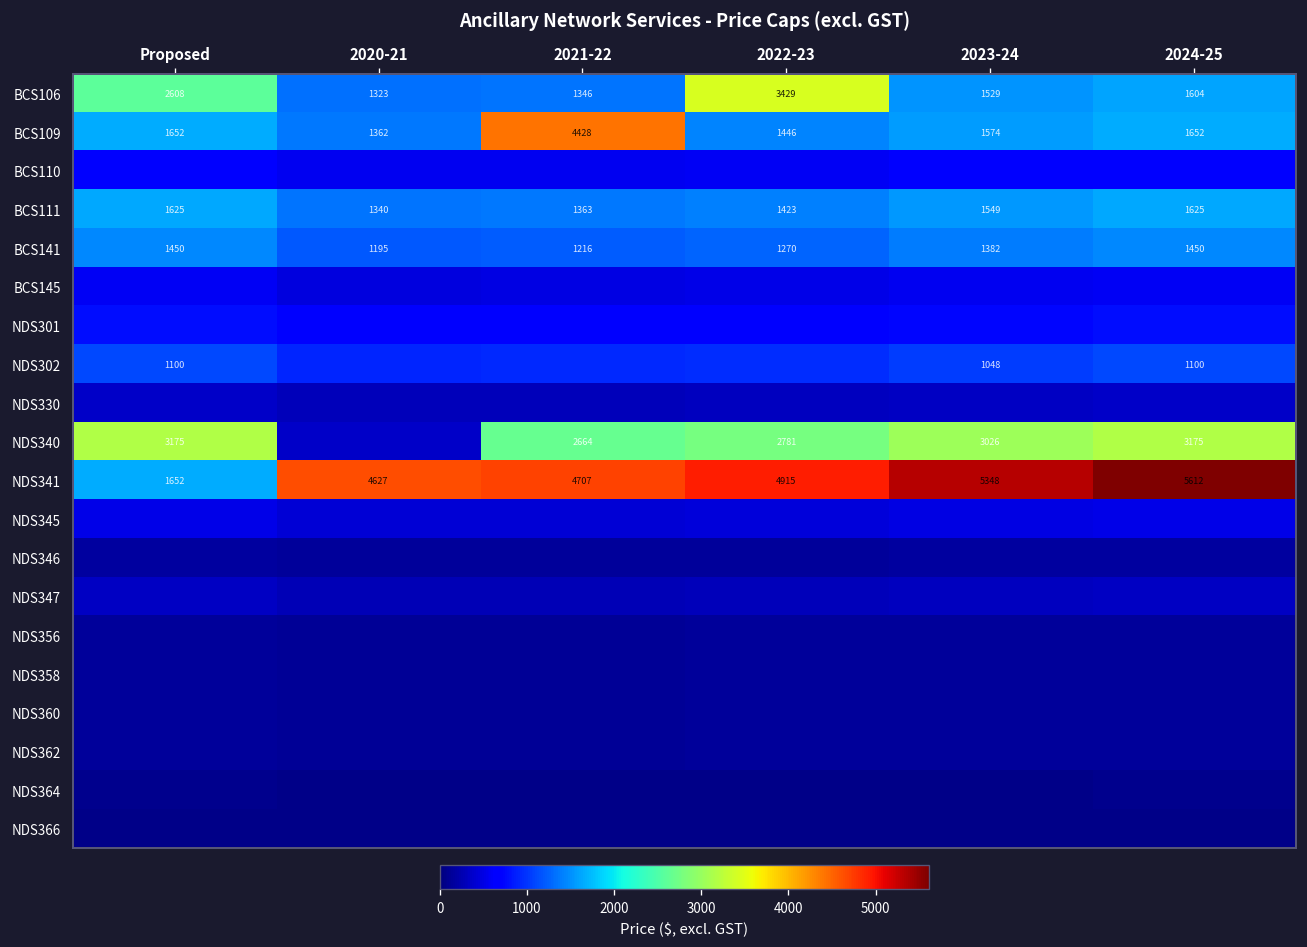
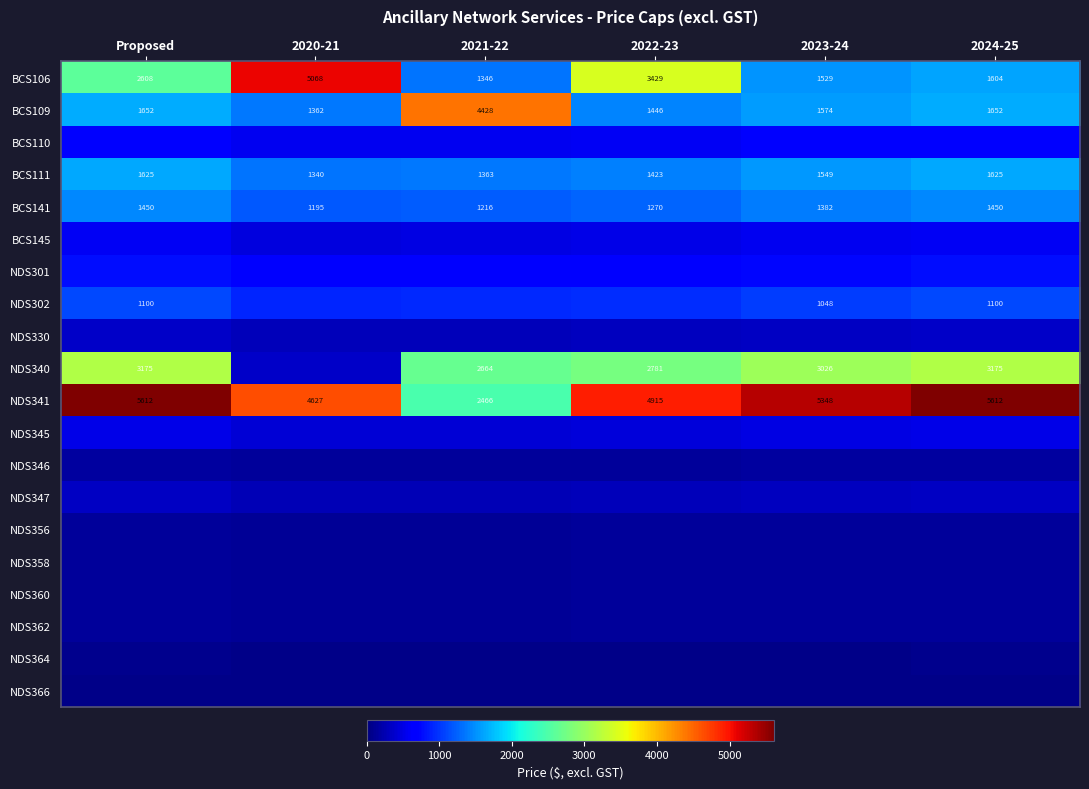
BCS106, 2020-21: 1323 -> 5068
NDS341, Proposed: 1652 -> 5612
NDS341, 2021-22: 4707 -> 2466
